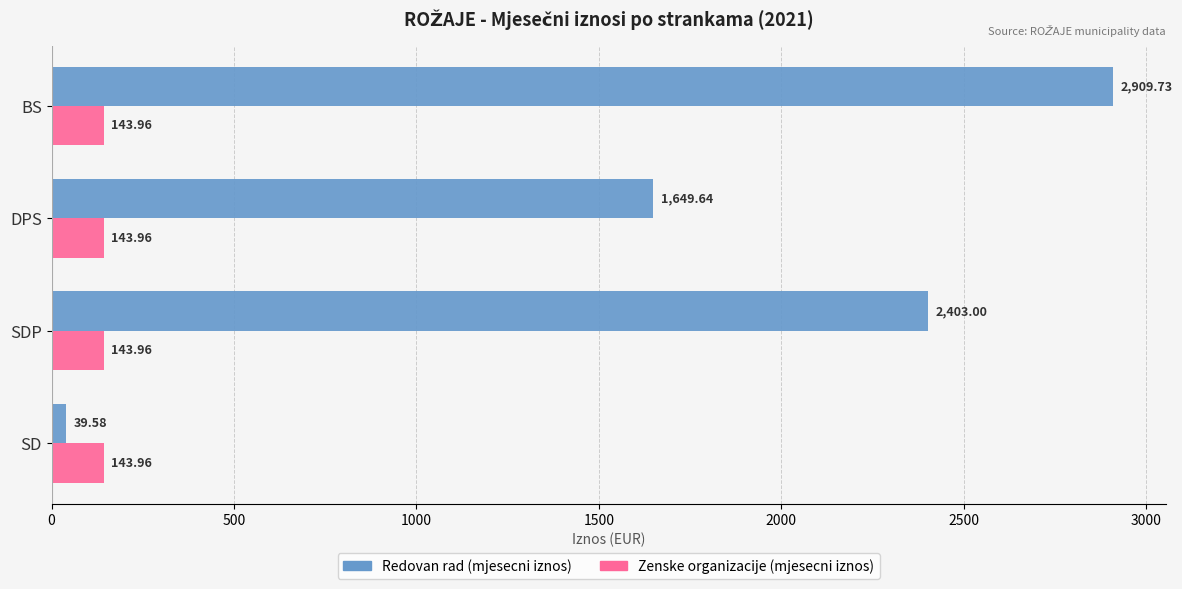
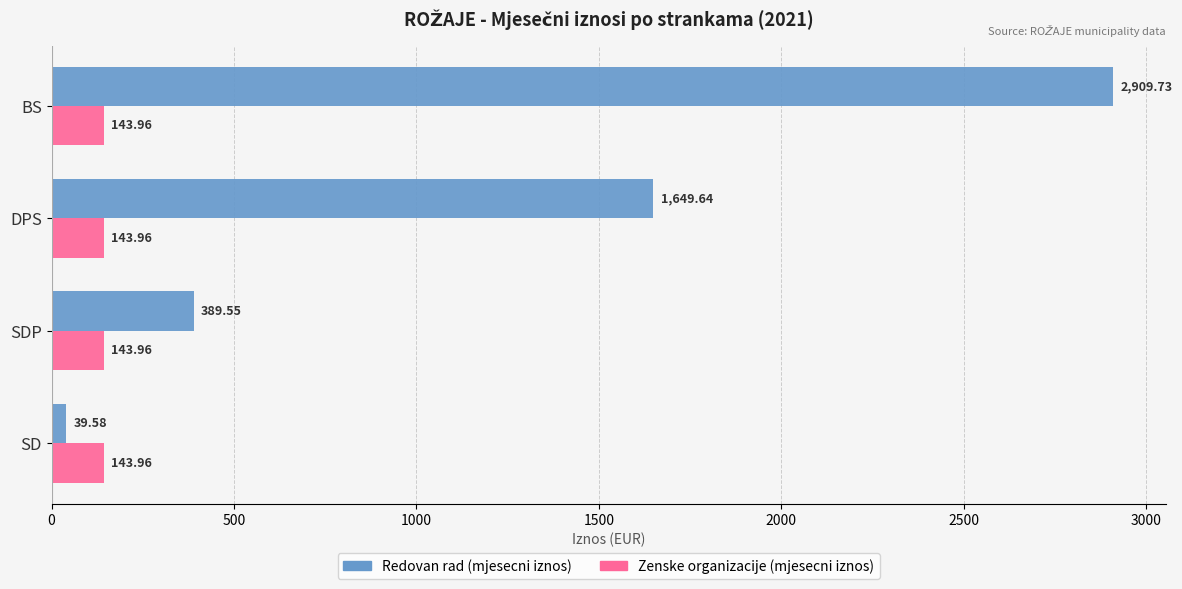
Redovan rad (mjesecni iznos), SDP: 2,403.00 -> 389.55
